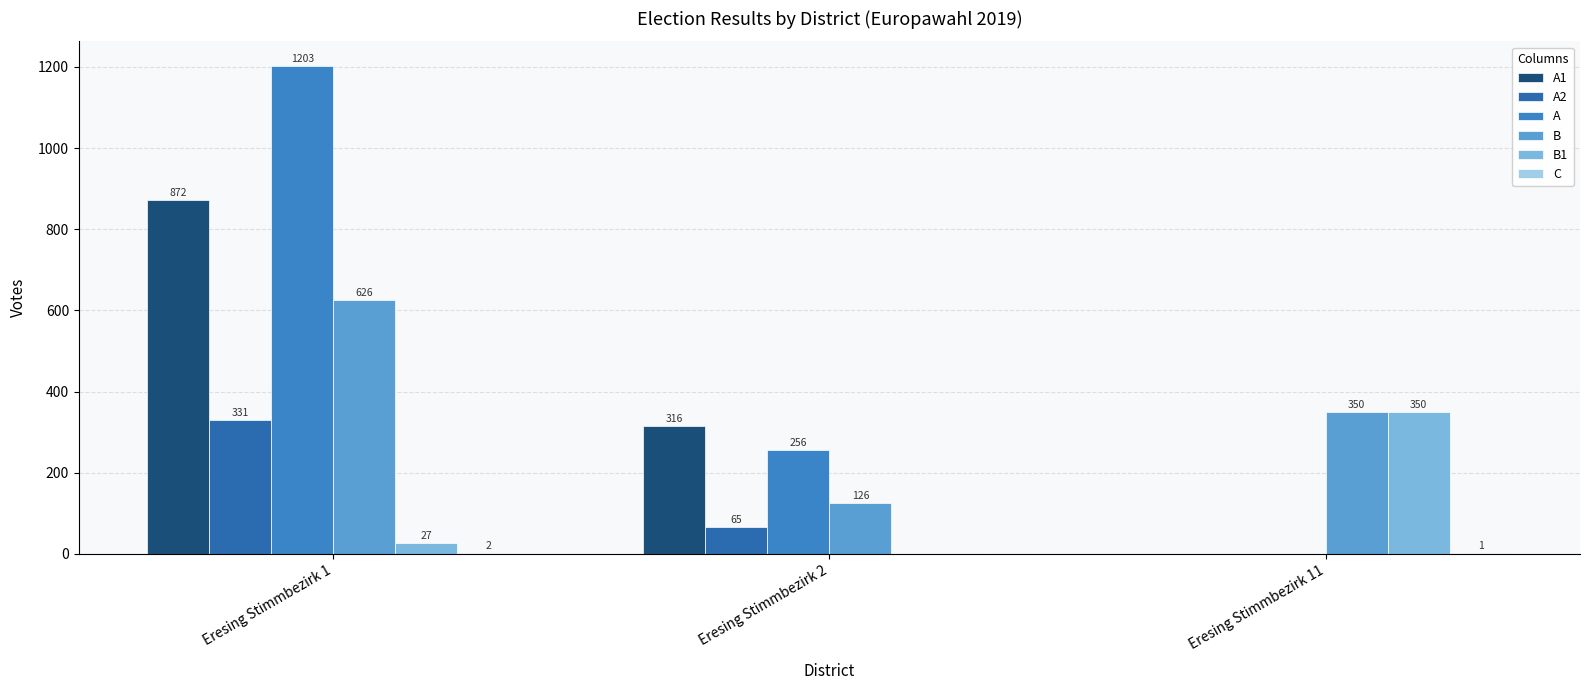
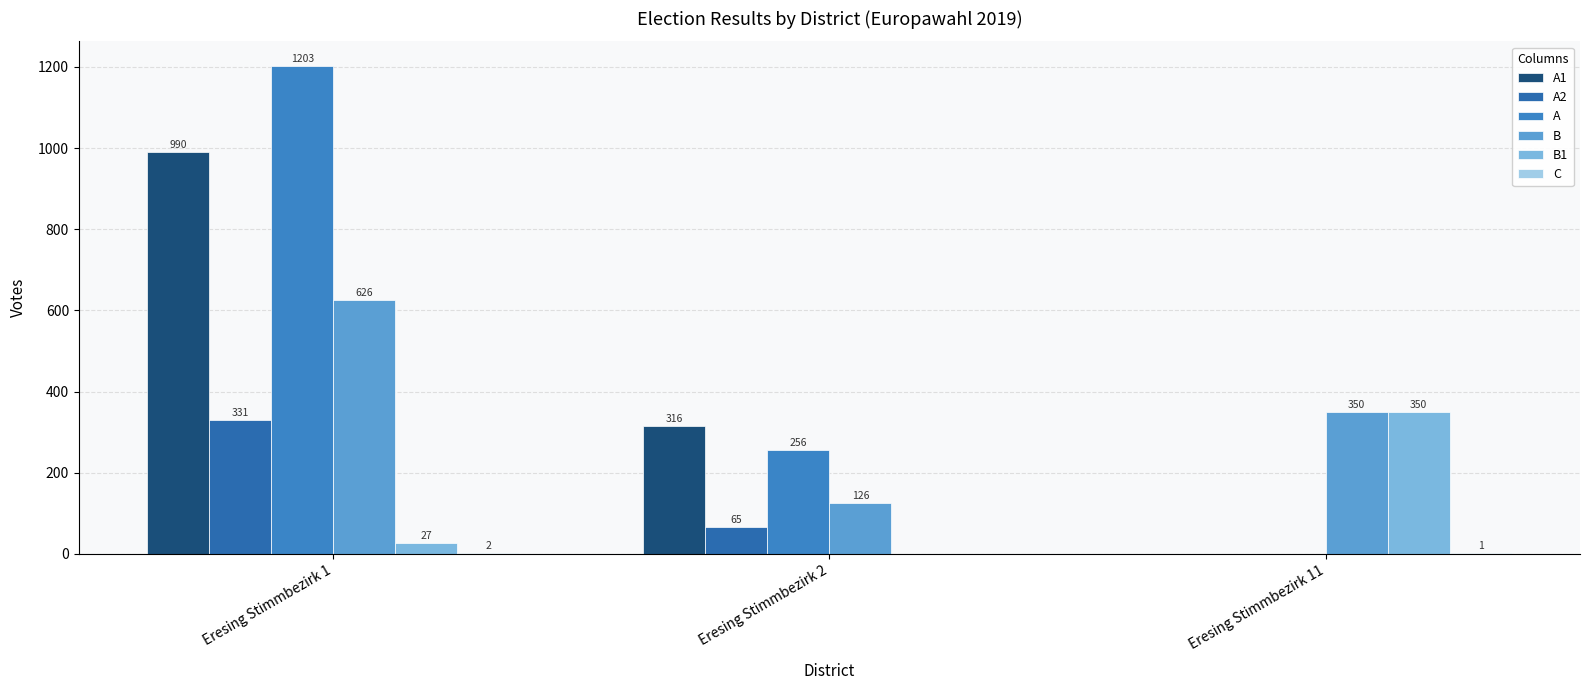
A1, Eresing Stimmbezirk 1: 872 -> 990
